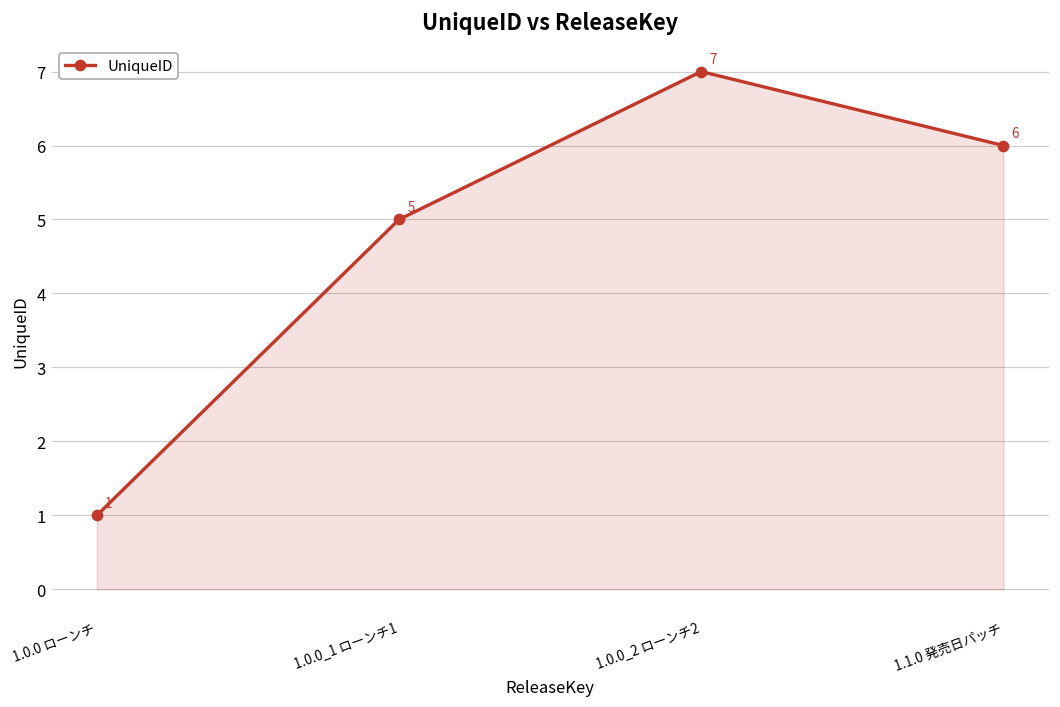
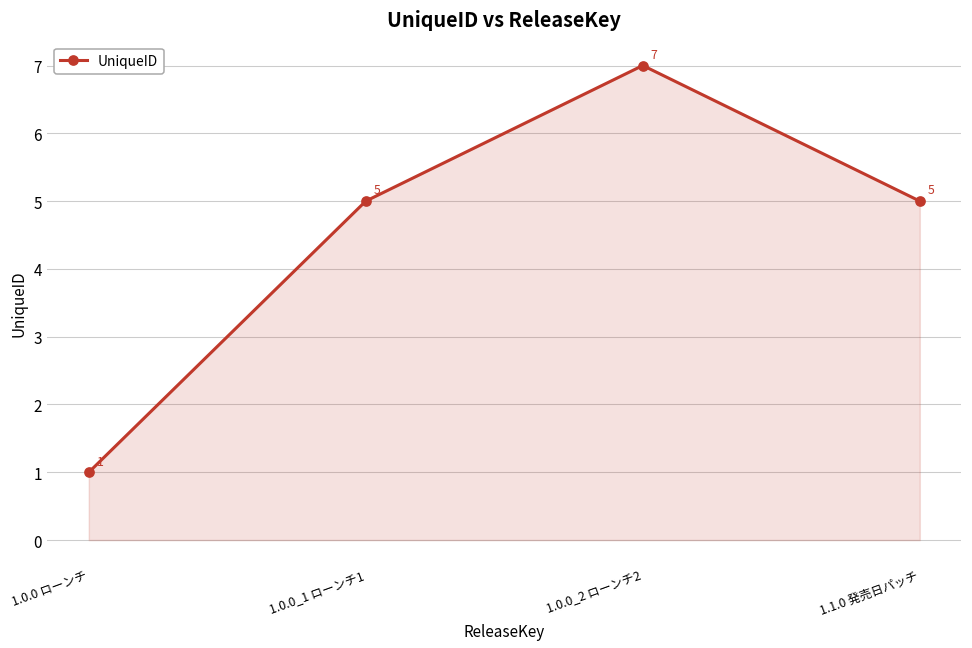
1.1.0 発売日パッチ: 6 -> 5
